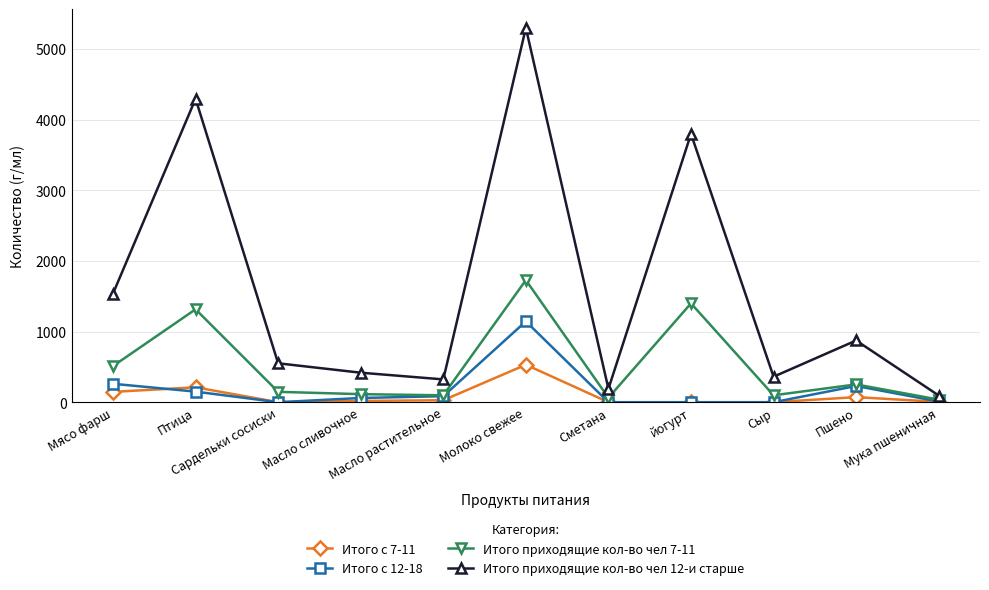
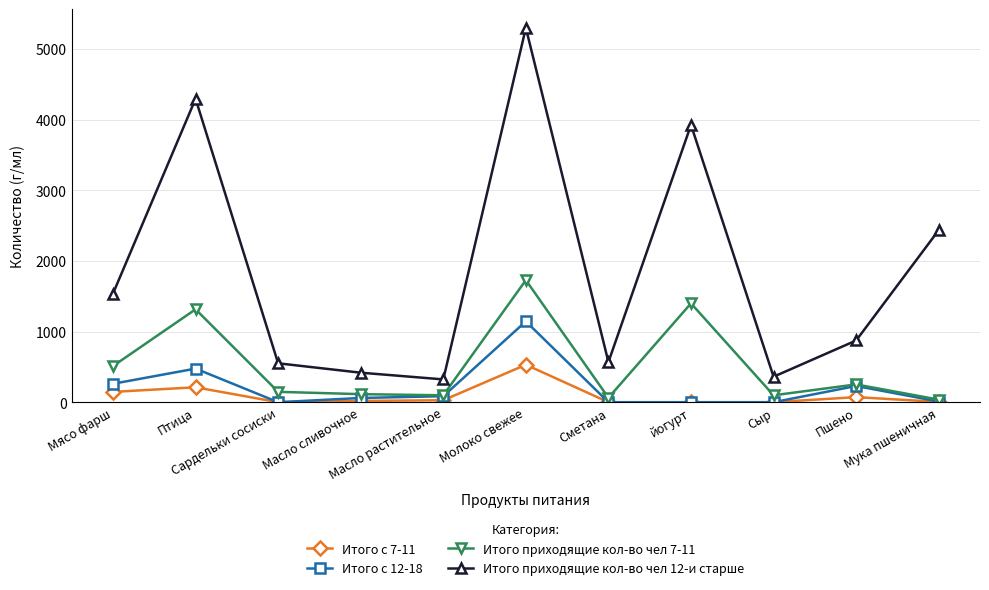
Итого с 12-18, Птица: 200 -> 500
Итого приходящие кол-во чел 12-и старше, Сметана: 200 -> 600
Итого приходящие кол-во чел 12-и старше, йогурт: 3800 -> 3900
Итого приходящие кол-во чел 12-и старше, Мука пшеничная: 100 -> 2400
